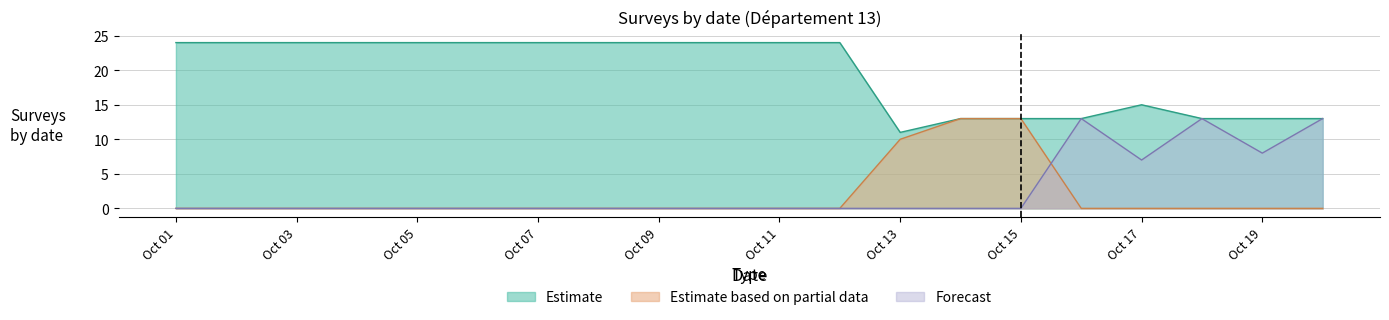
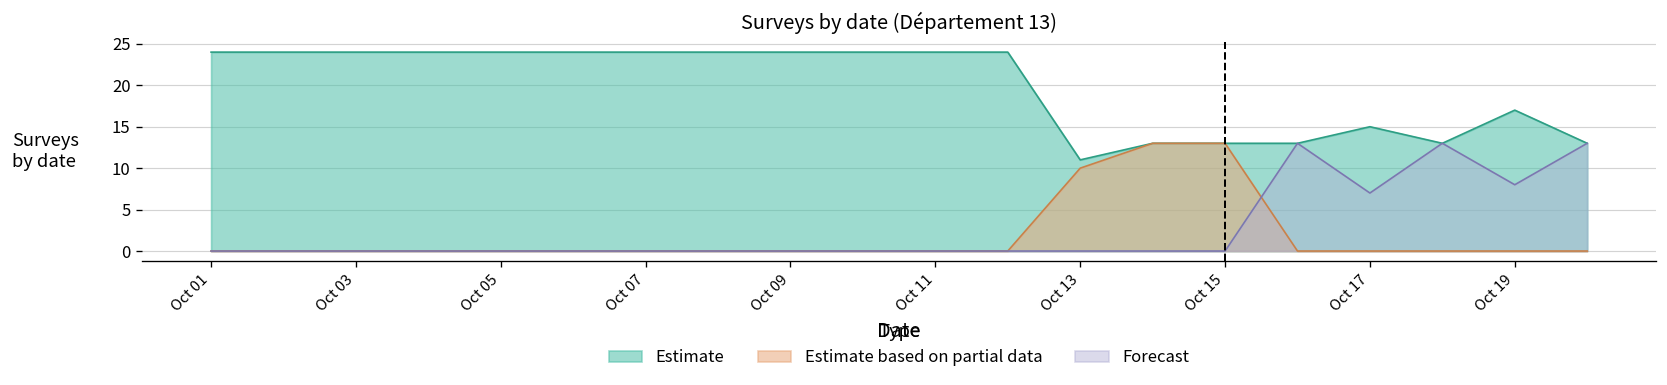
Estimate, Oct 19: 13 -> 17
